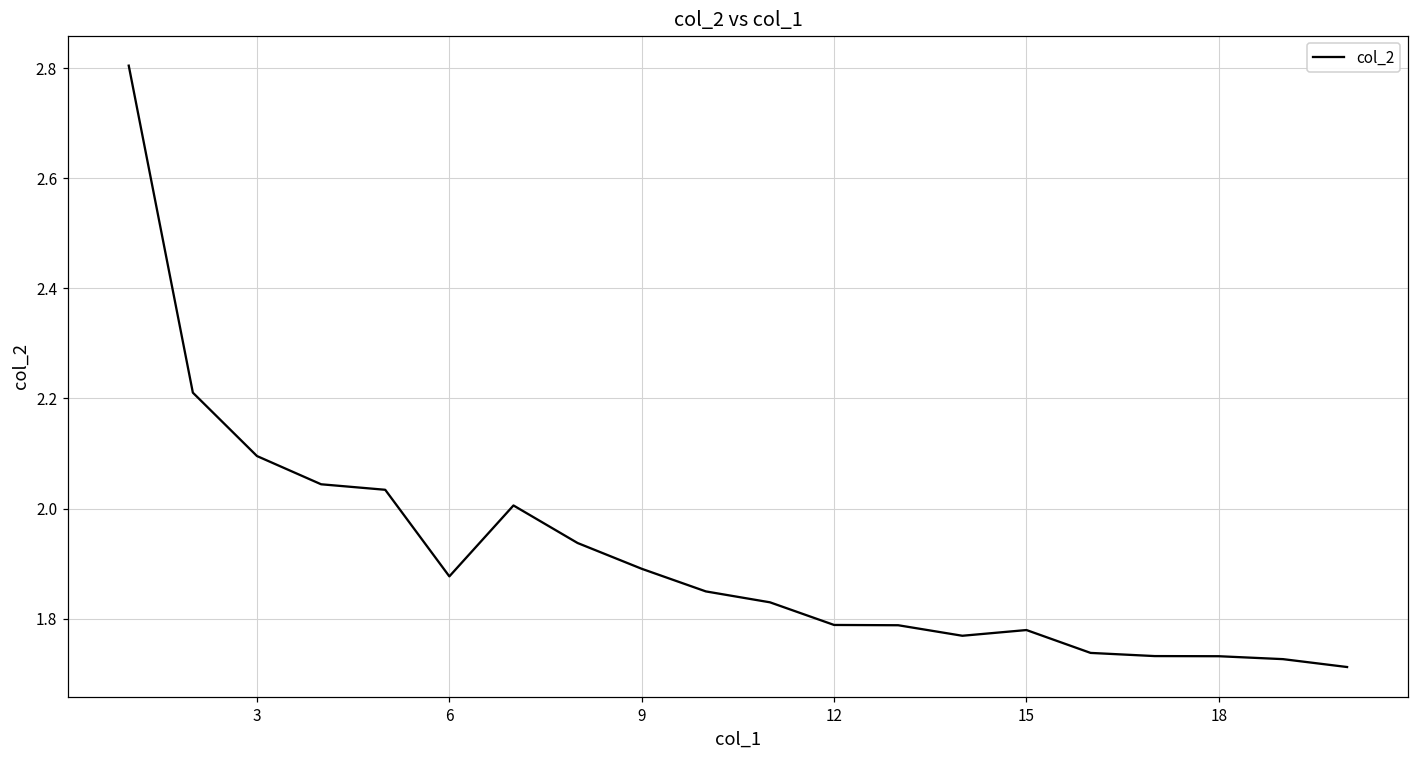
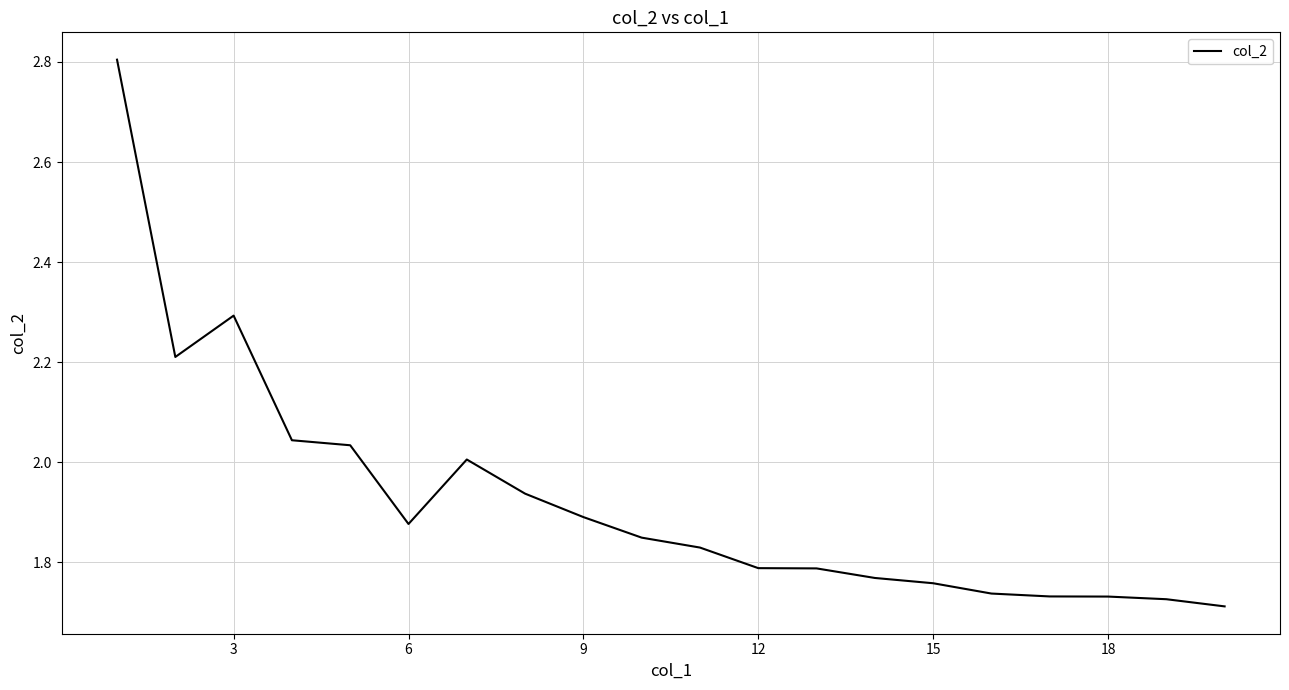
3: 2.10 -> 2.29
15: 1.78 -> 1.76
